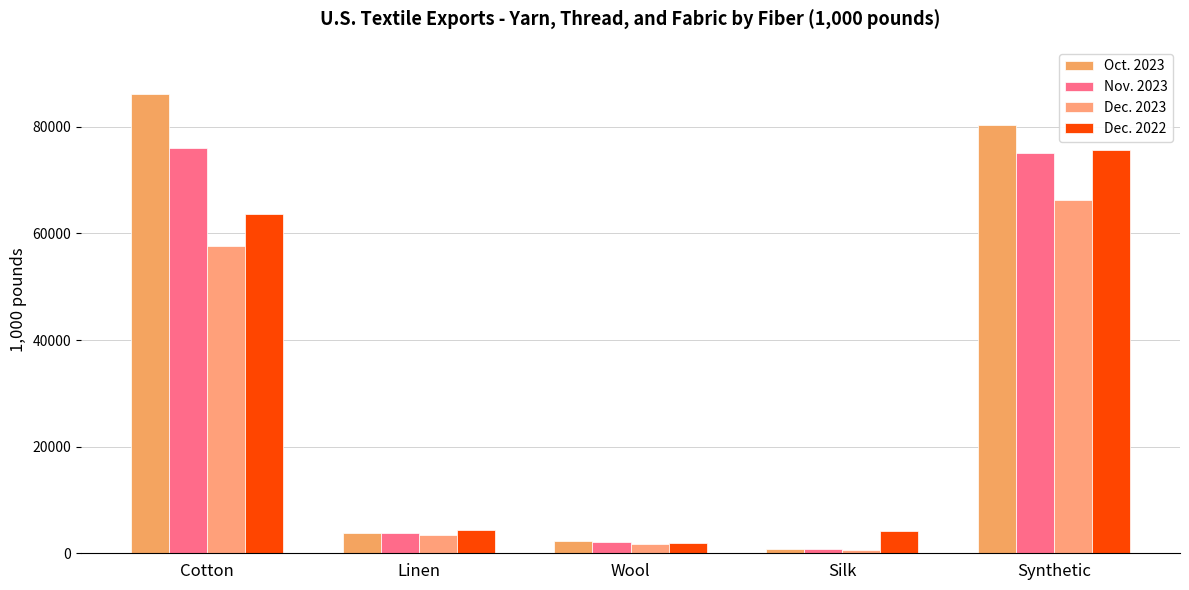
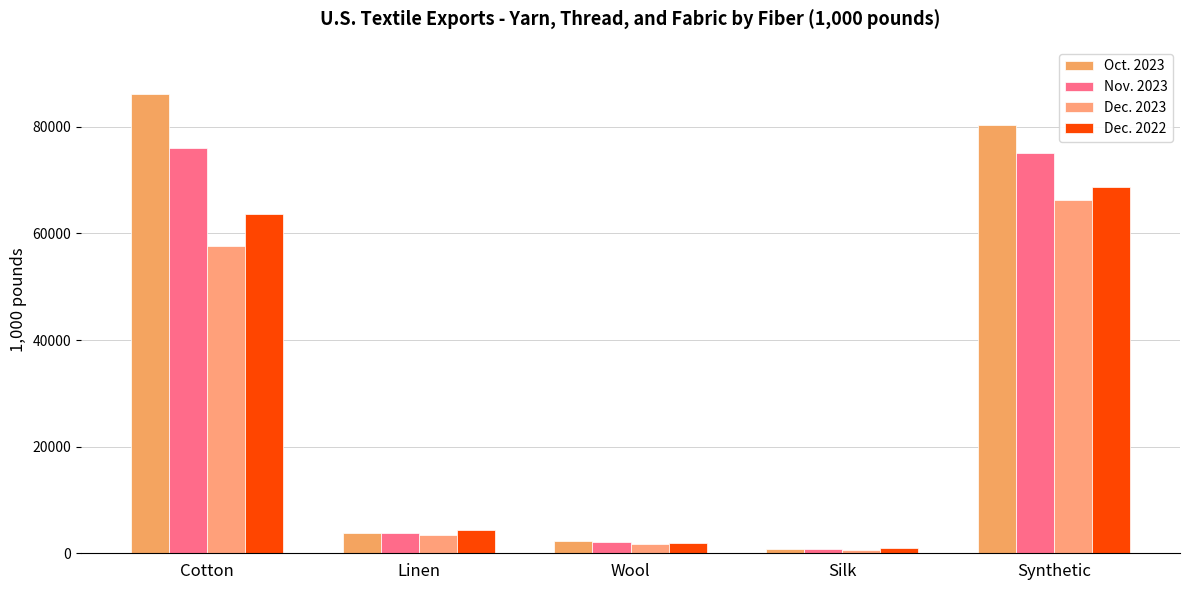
Dec. 2022, Silk: 4000 -> 1000
Dec. 2022, Synthetic: 76000 -> 69000
